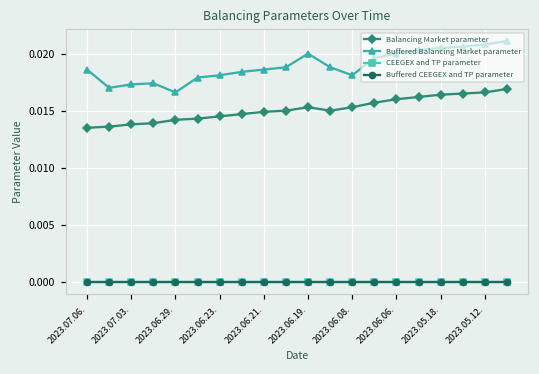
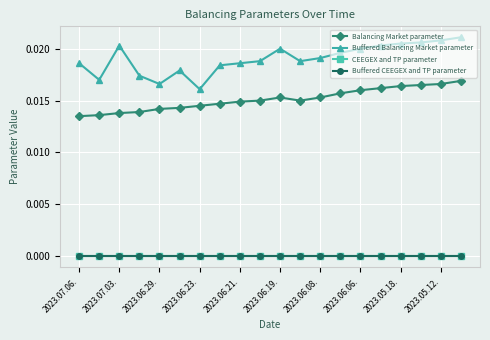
Buffered Balancing Market parameter, 2023.07.03.: 0.0173 -> 0.0203
Buffered Balancing Market parameter, 2023.06.23.: 0.0181 -> 0.0161
Buffered Balancing Market parameter, 2023.06.08.: 0.0181 -> 0.0191
